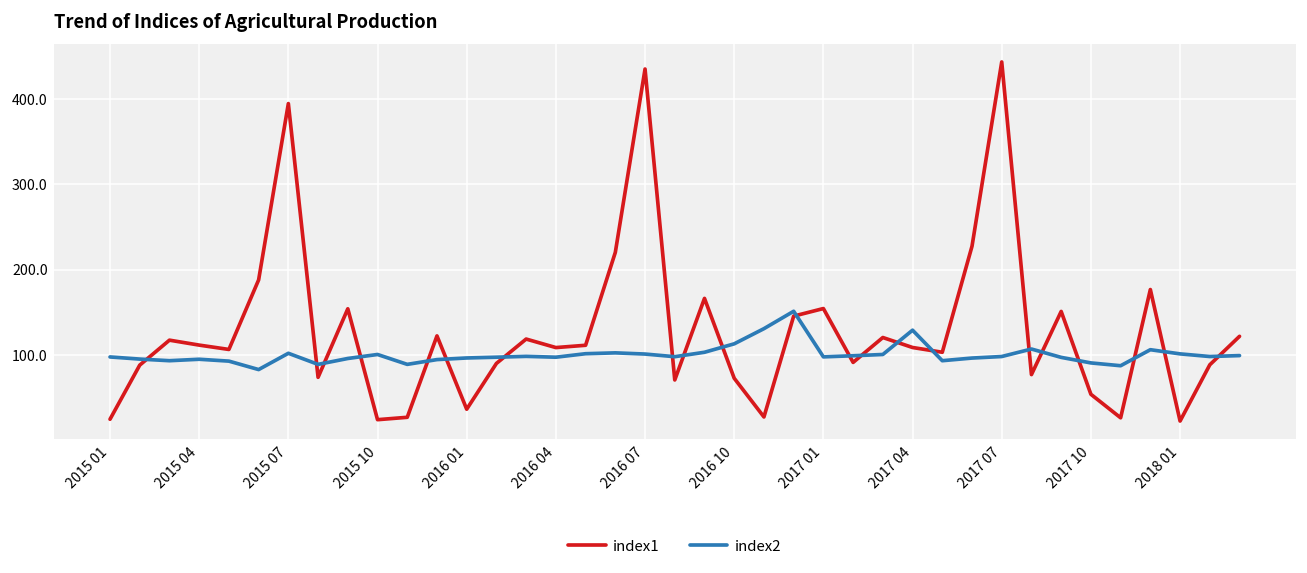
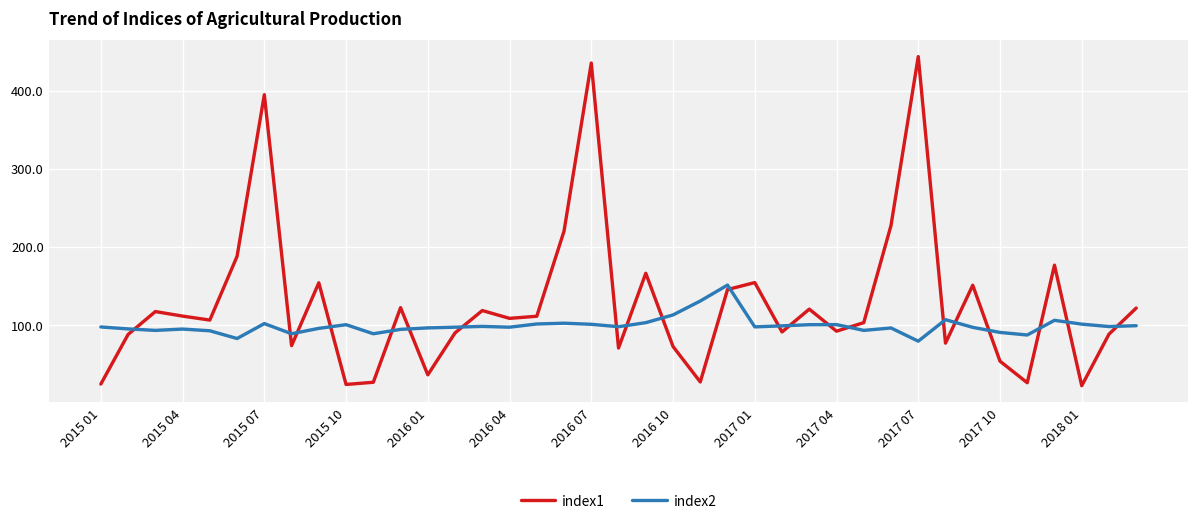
index1, 2017 04: 110 -> 90
index2, 2017 04: 130 -> 100
index2, 2017 07: 100 -> 80
